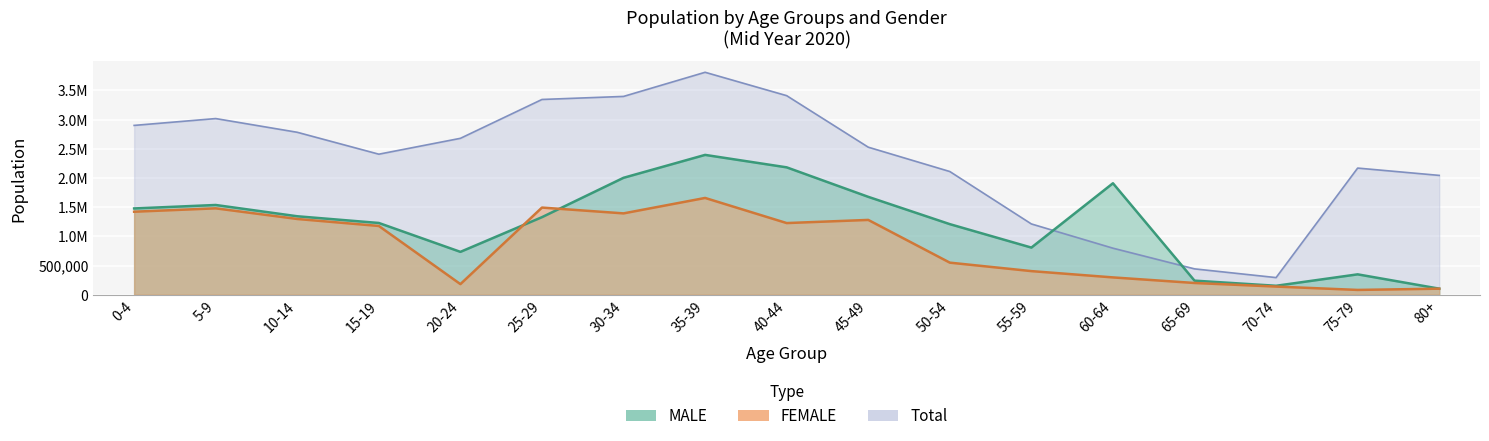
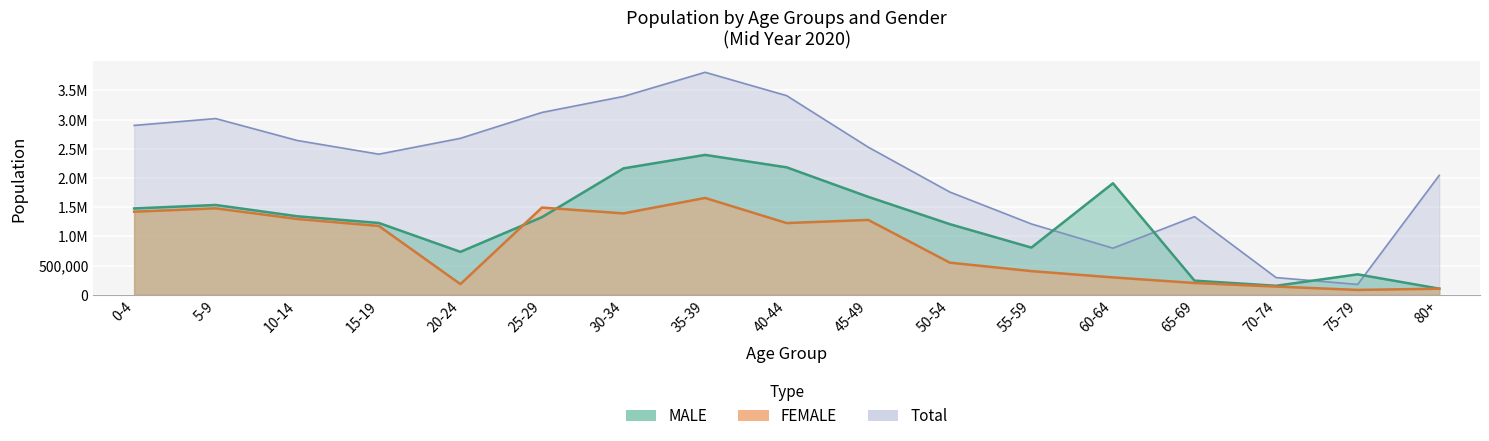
Total, 10-14: 2,800,000 -> 2,600,000
Total, 25-29: 3,300,000 -> 3,100,000
MALE, 30-34: 2,000,000 -> 2,200,000
Total, 50-54: 2,100,000 -> 1,800,000
Total, 65-69: 400,000 -> 1,300,000
Total, 75-79: 2,200,000 -> 200,000
